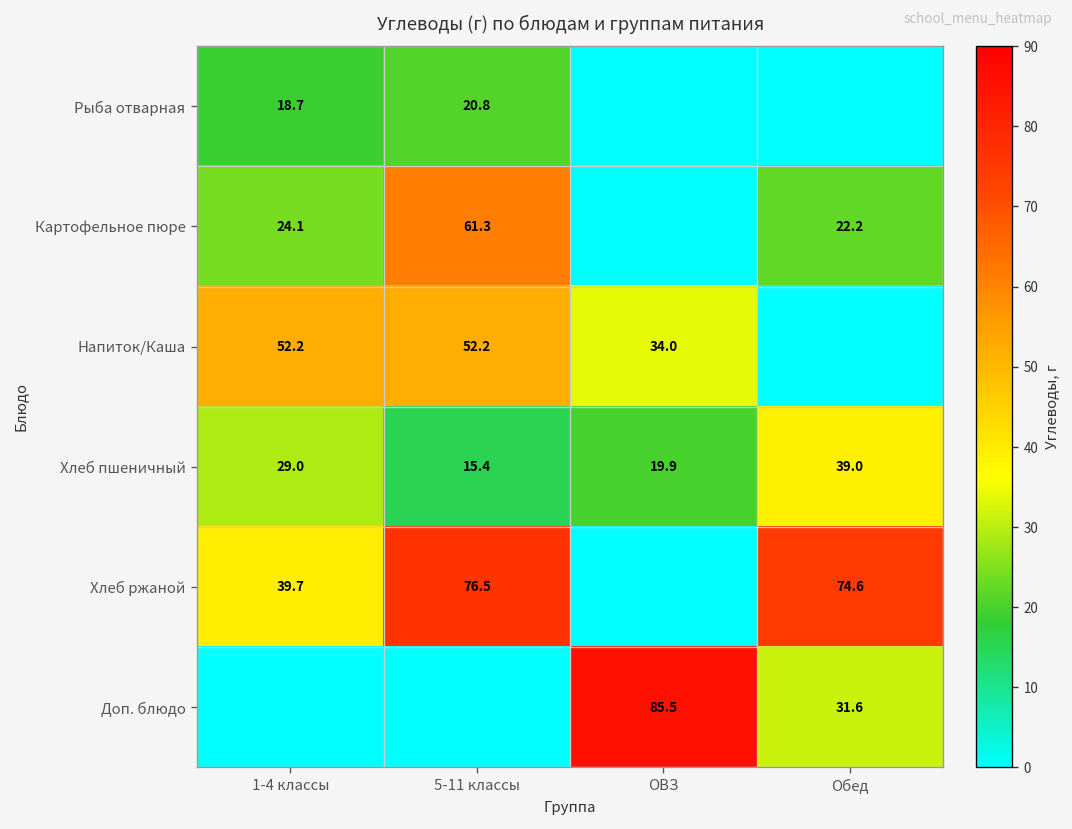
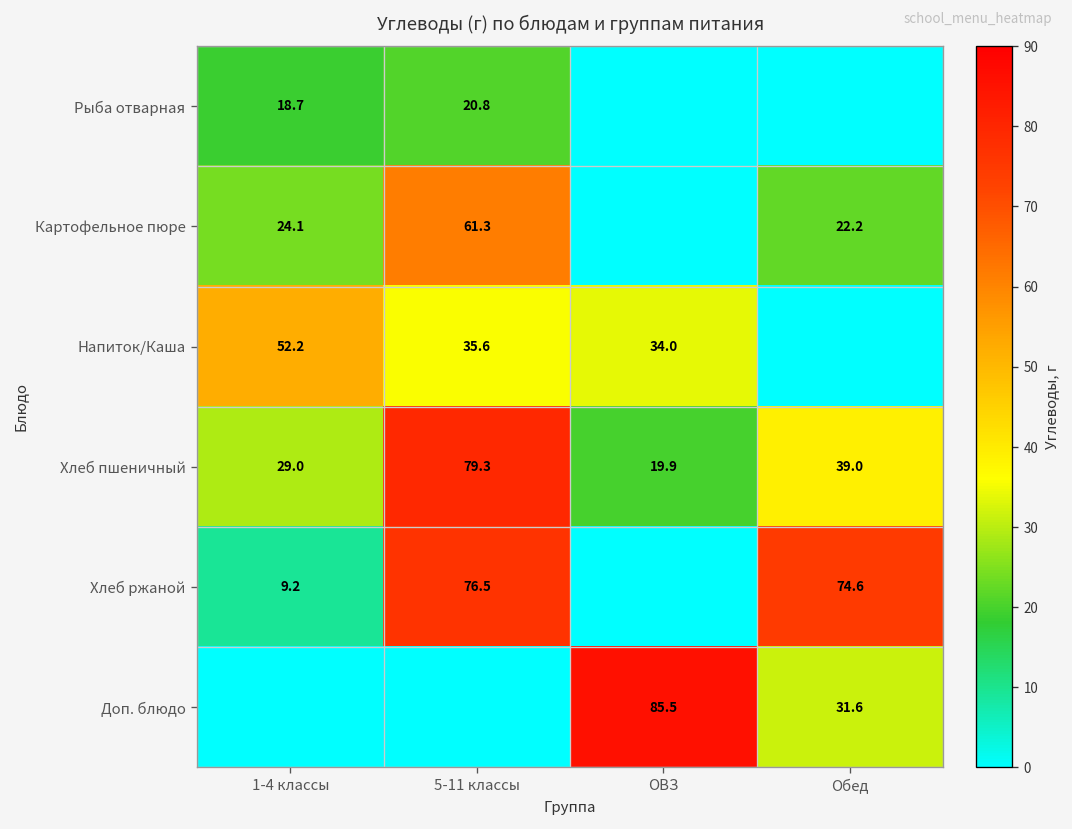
Напиток/Каша, 5-11 классы: 52.2 -> 35.6
Хлеб пшеничный, 5-11 классы: 15.4 -> 79.3
Хлеб ржаной, 1-4 классы: 39.7 -> 9.2
